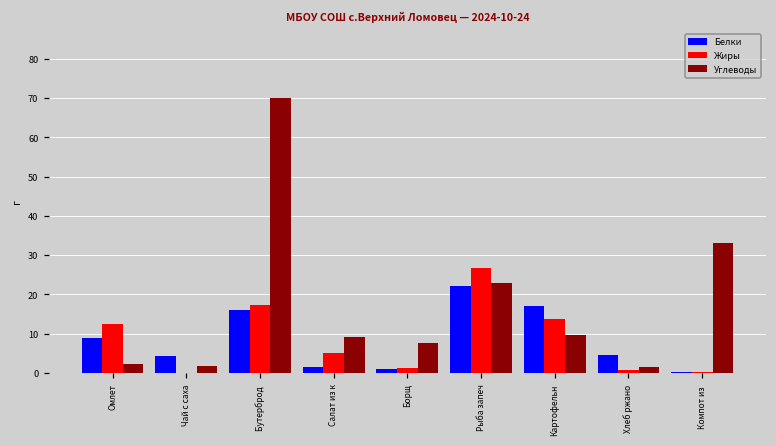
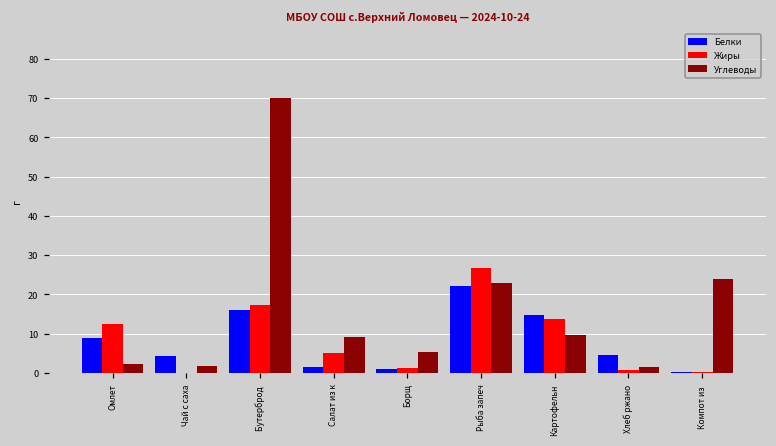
Углеводы, Борщ: 8 -> 5
Белки, Картофельн: 17 -> 15
Углеводы, Компот из: 33 -> 24
